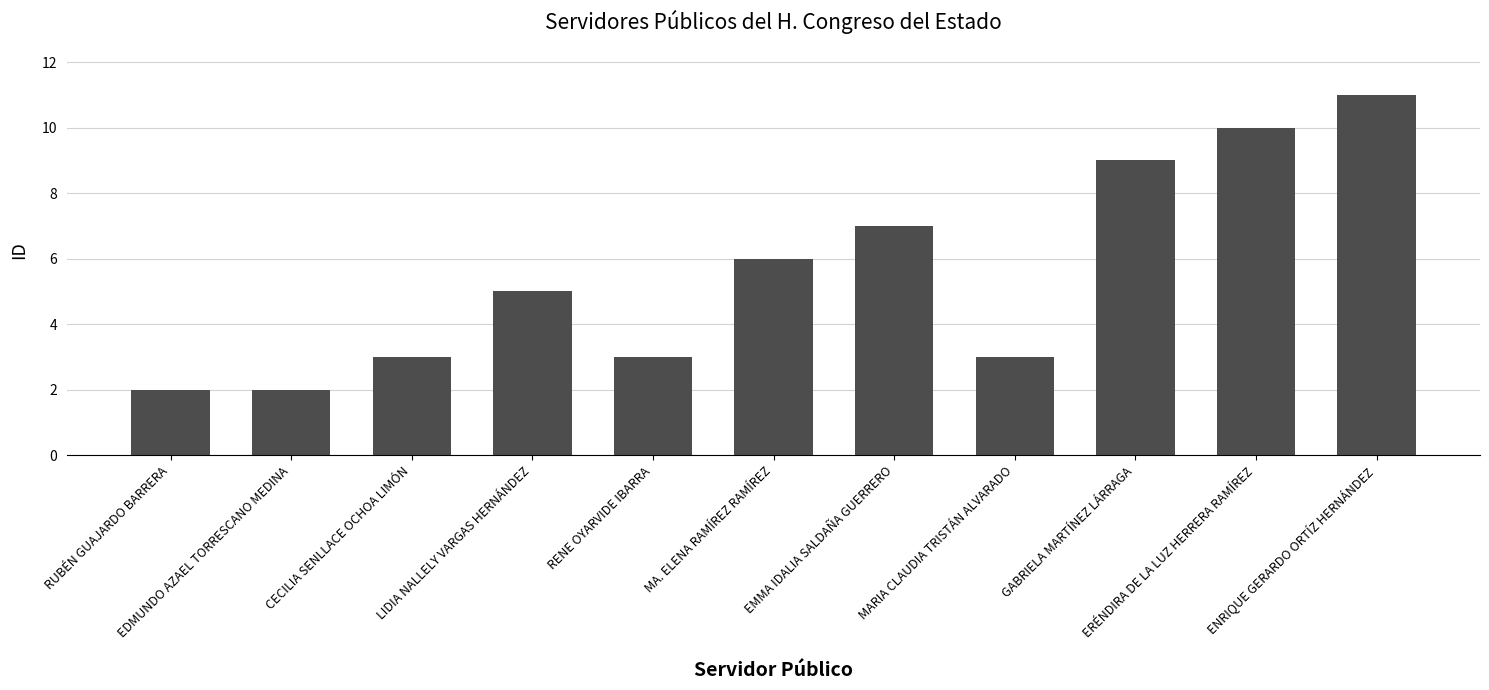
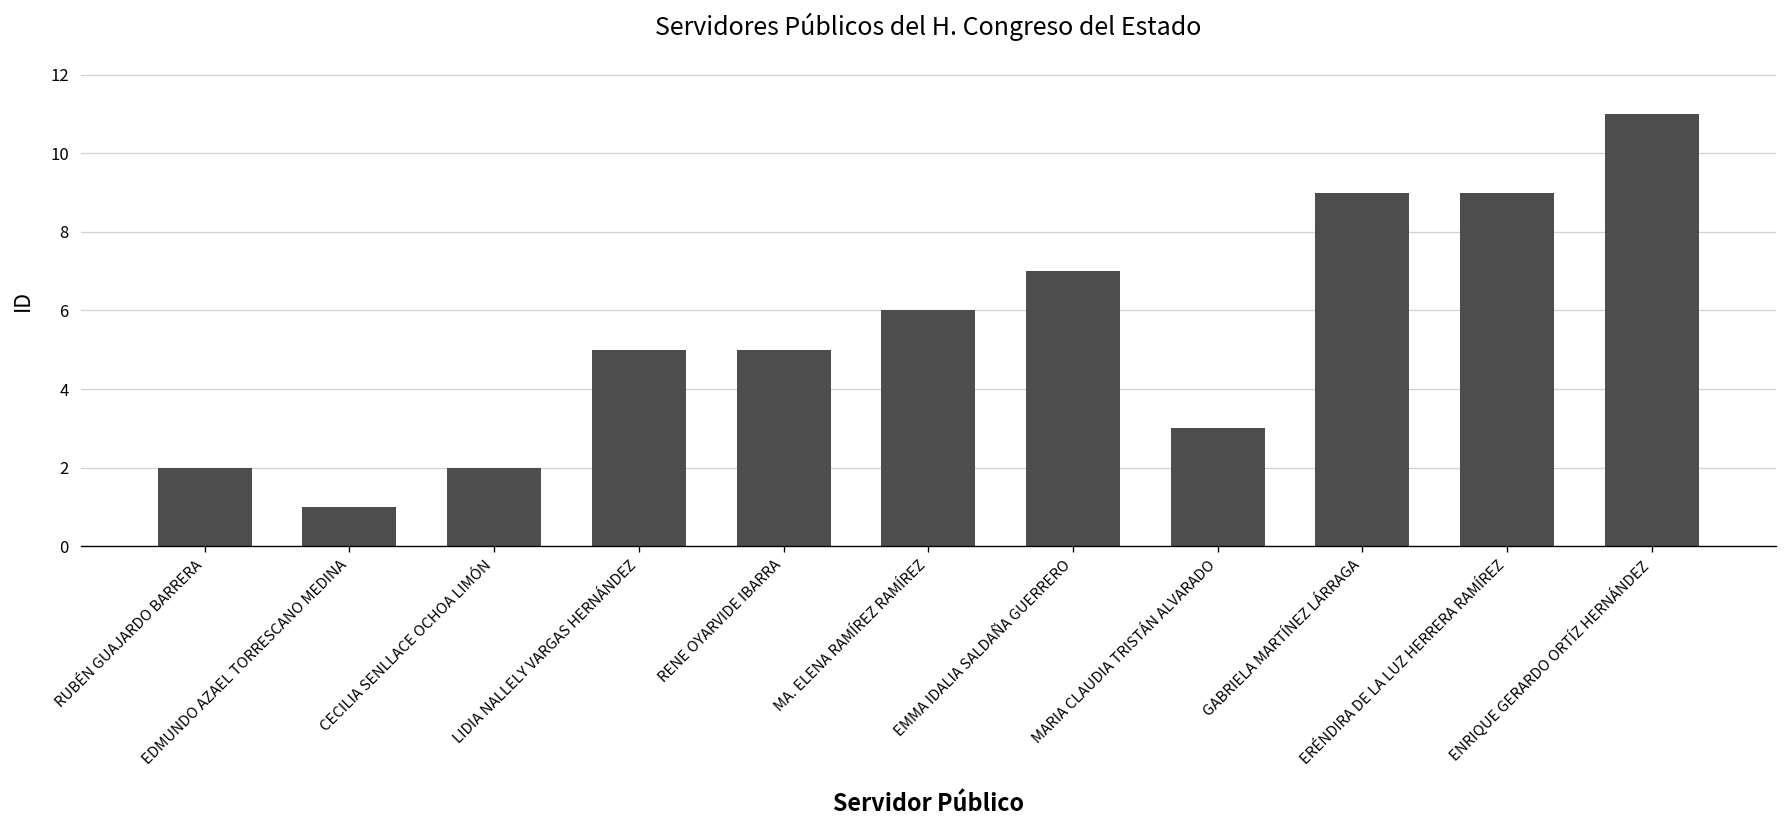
EDMUNDO AZAEL TORRESCANO MEDINA: 2 -> 1
CECILIA SENLLACE OCHOA LIMÓN: 3 -> 2
RENE OYARVIDE IBARRA: 3 -> 5
ERÉNDIRA DE LA LUZ HERRERA RAMÍREZ: 10 -> 9
